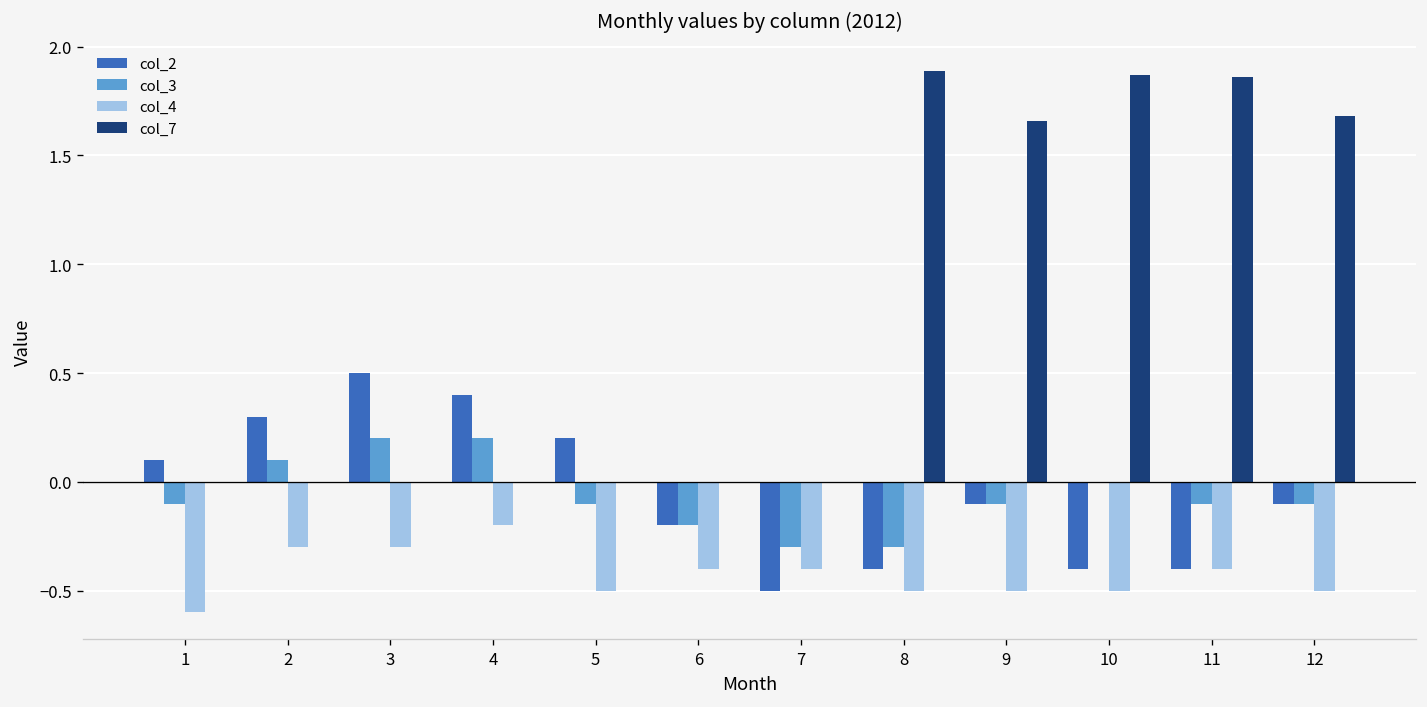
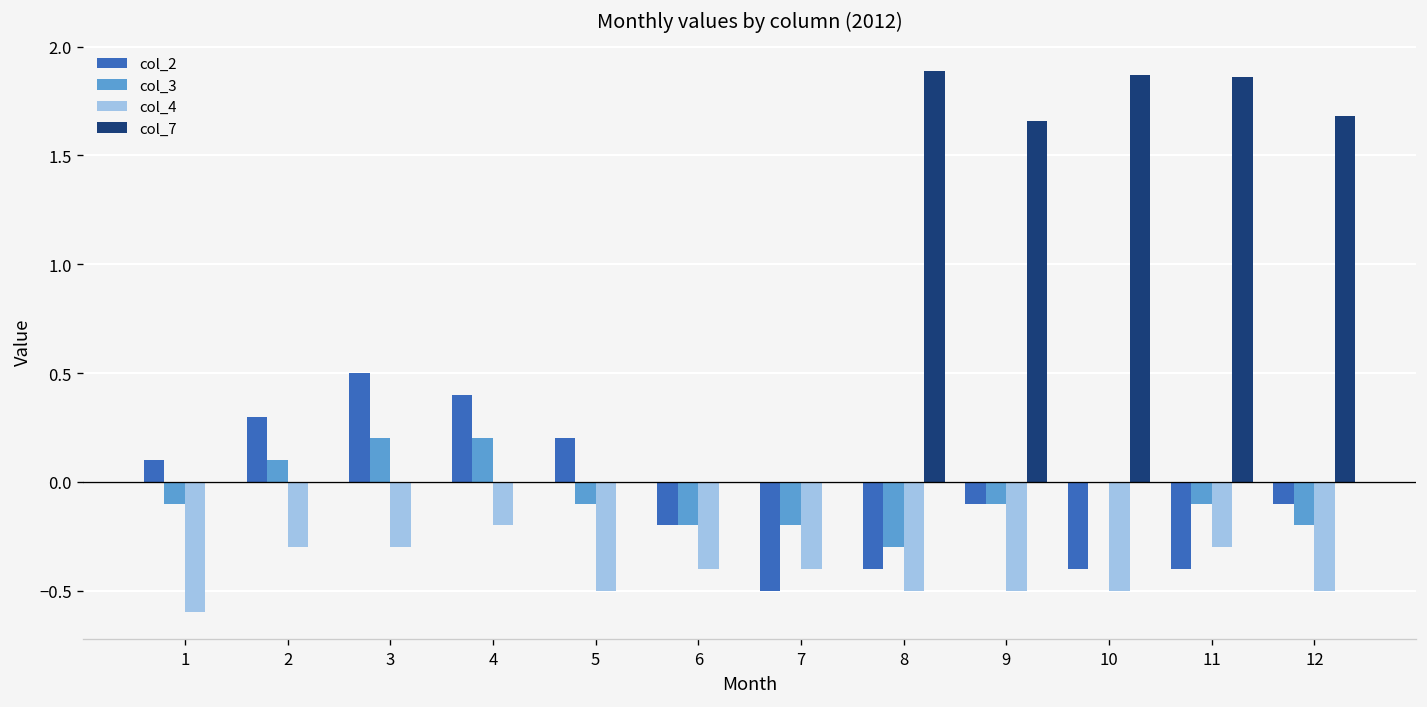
col_3, 7: -0.3 -> -0.2
col_4, 11: -0.4 -> -0.3
col_3, 12: -0.1 -> -0.2
